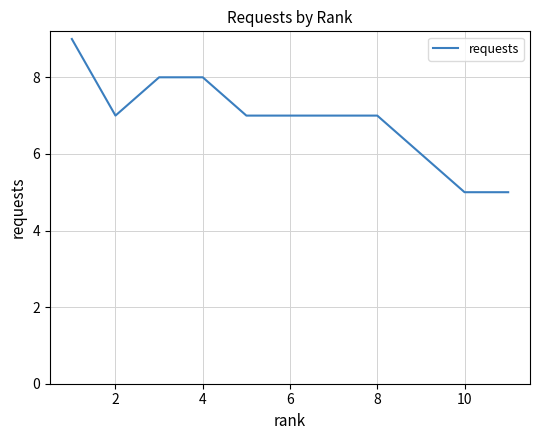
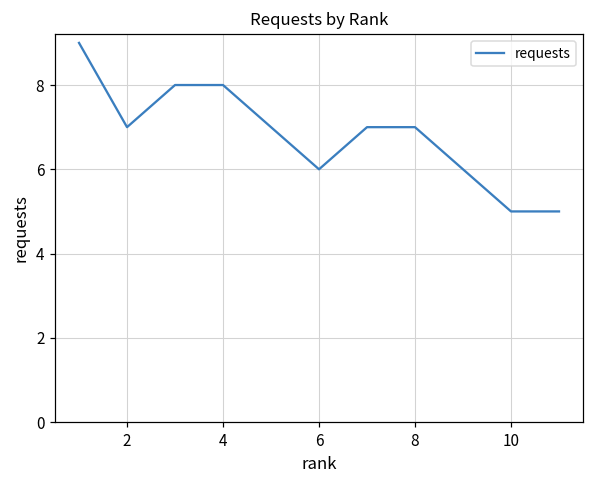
6: 7 -> 6
